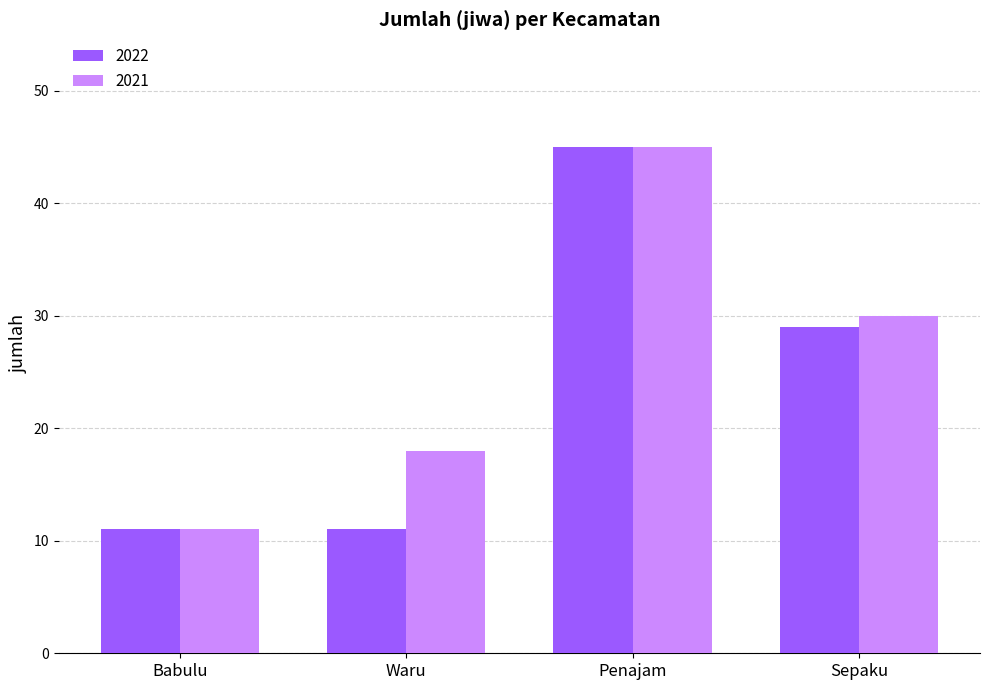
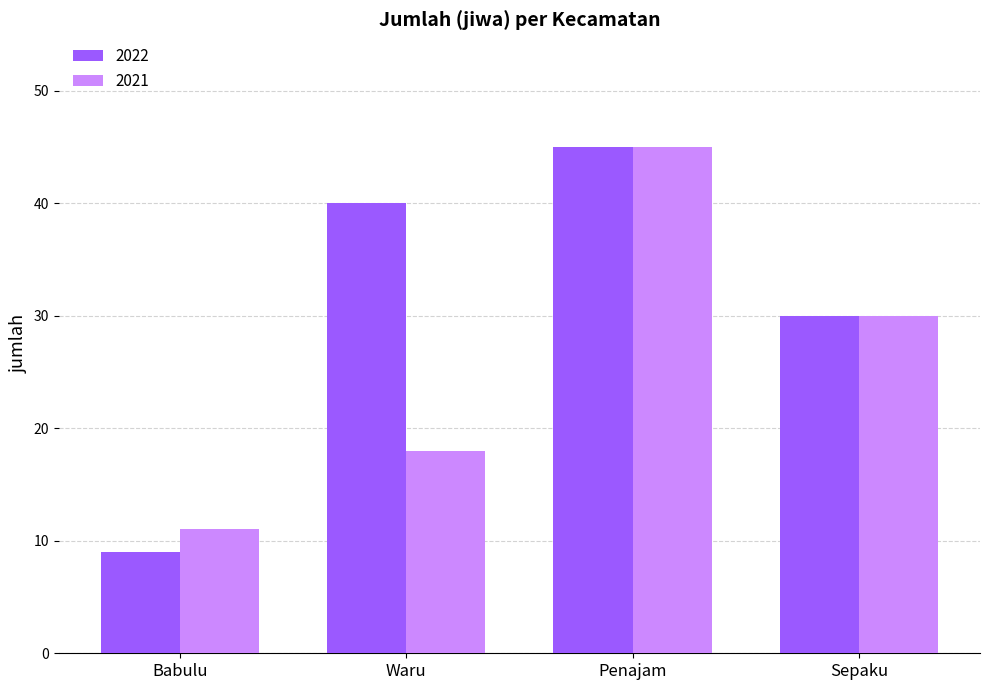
2022, Babulu: 11 -> 9
2022, Waru: 11 -> 40
2022, Sepaku: 29 -> 30
